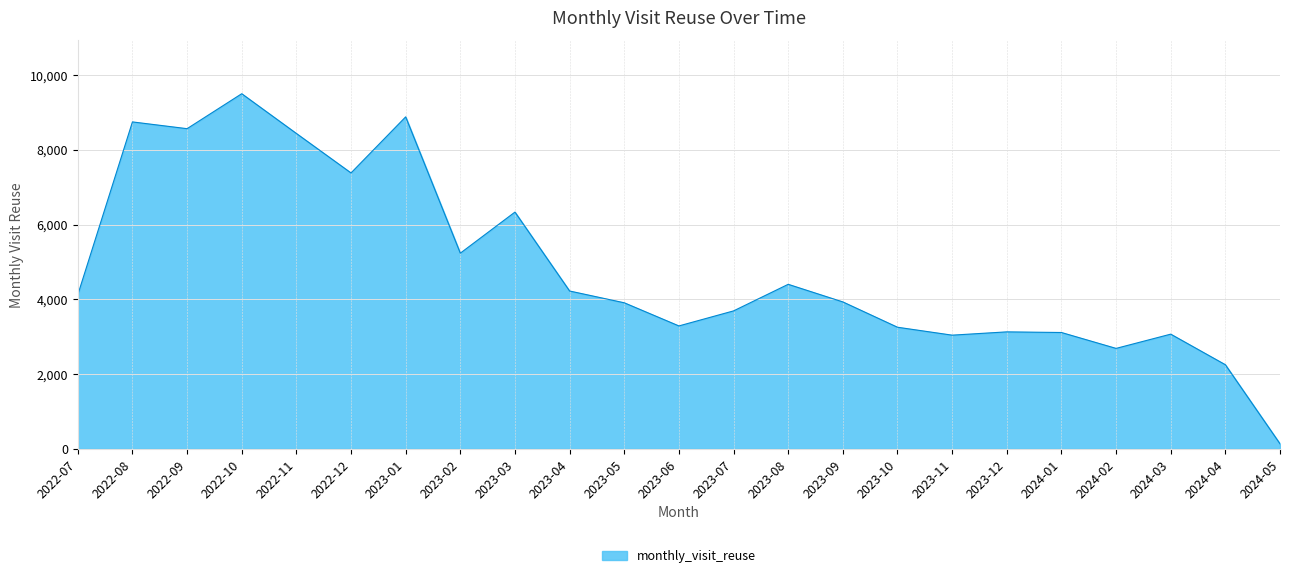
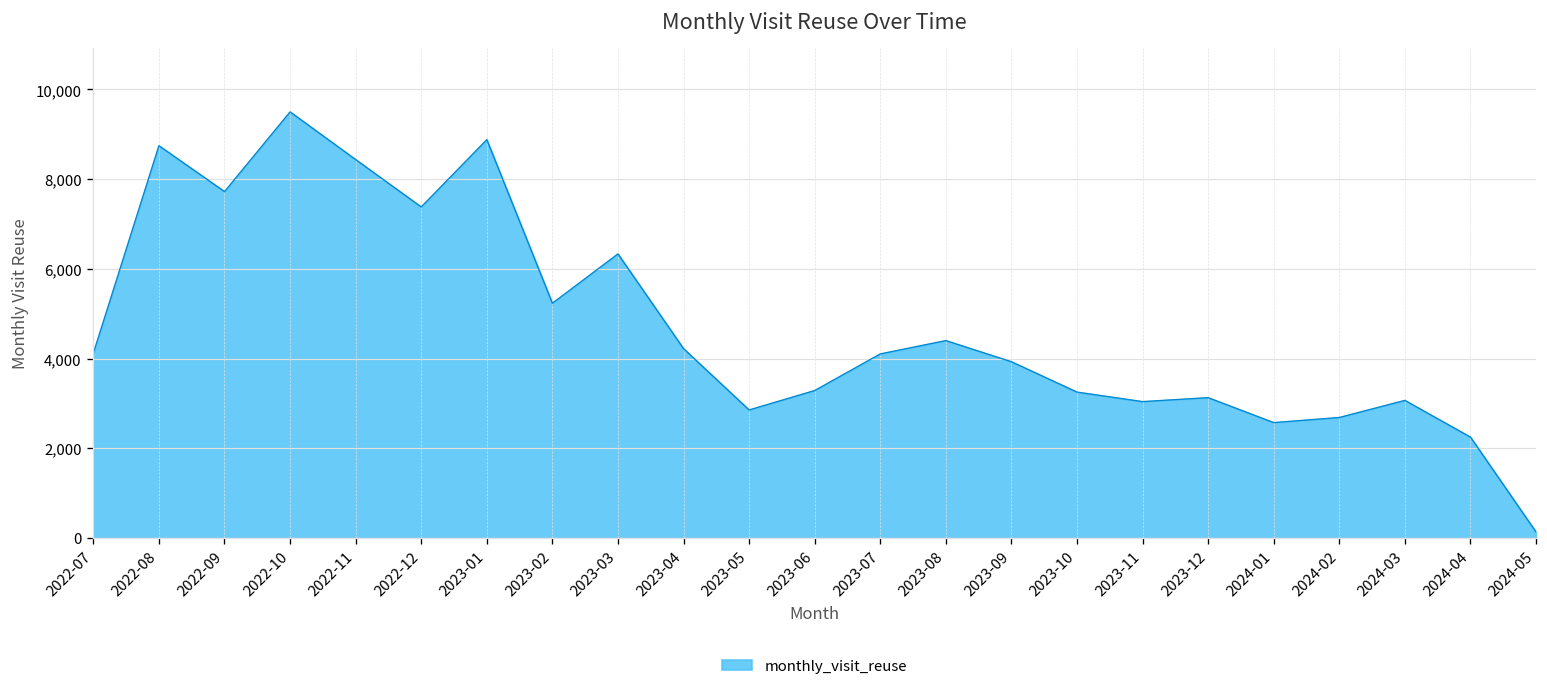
2022-09: 8,600 -> 7,700
2023-05: 3,900 -> 2,900
2023-07: 3,700 -> 4,100
2024-01: 3,100 -> 2,600
